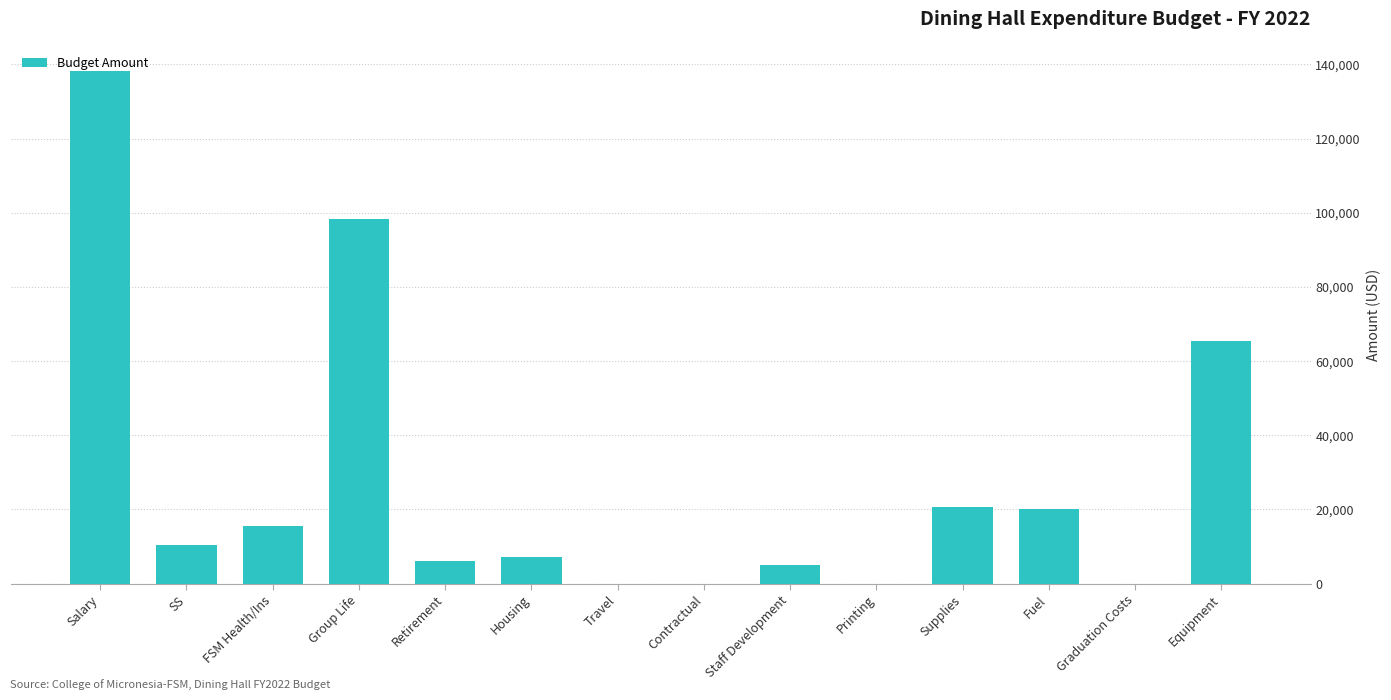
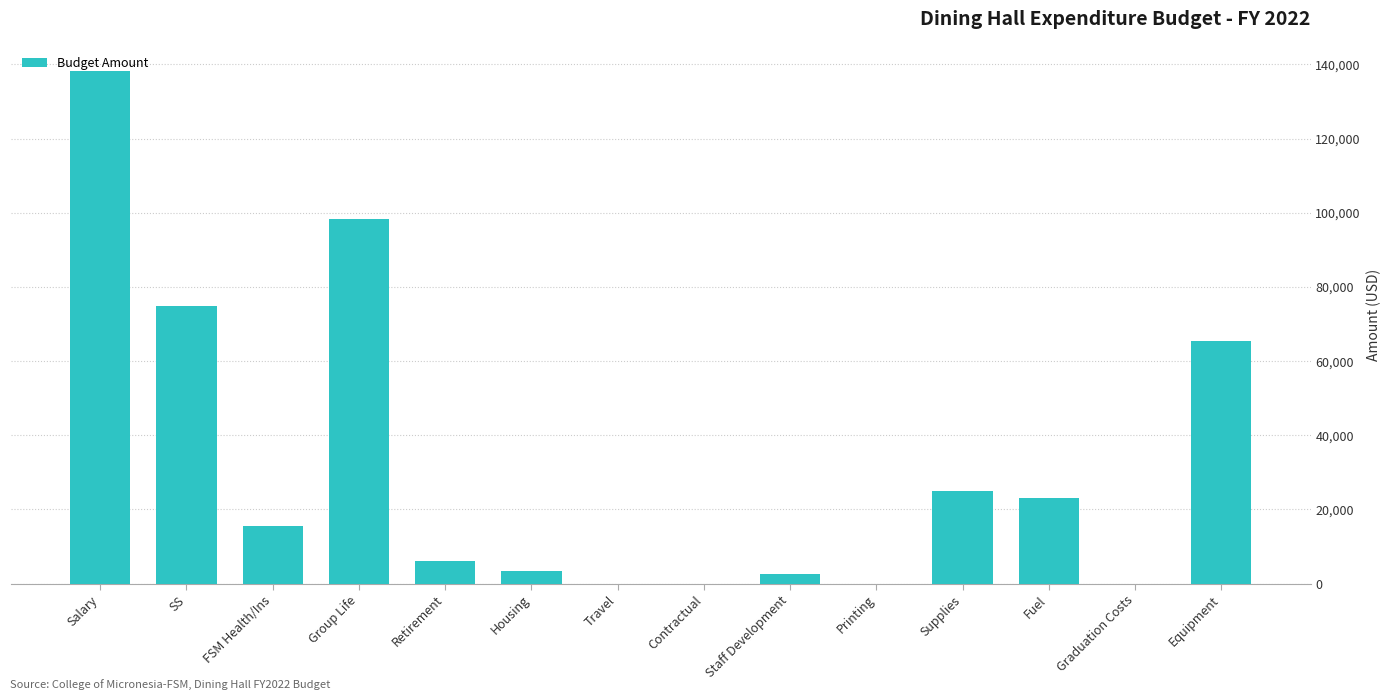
SS: 10,000 -> 75,000
Housing: 7,000 -> 3,000
Staff Development: 5,000 -> 3,000
Supplies: 21,000 -> 25,000
Fuel: 20,000 -> 23,000
